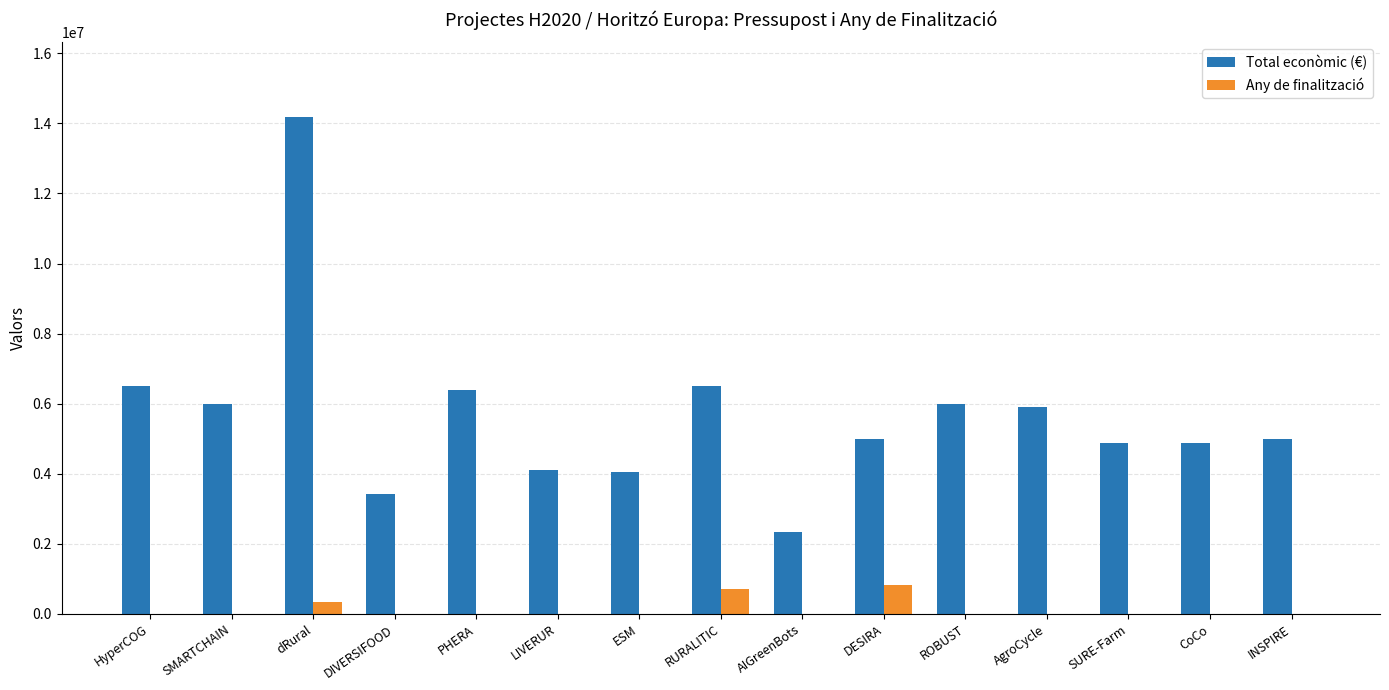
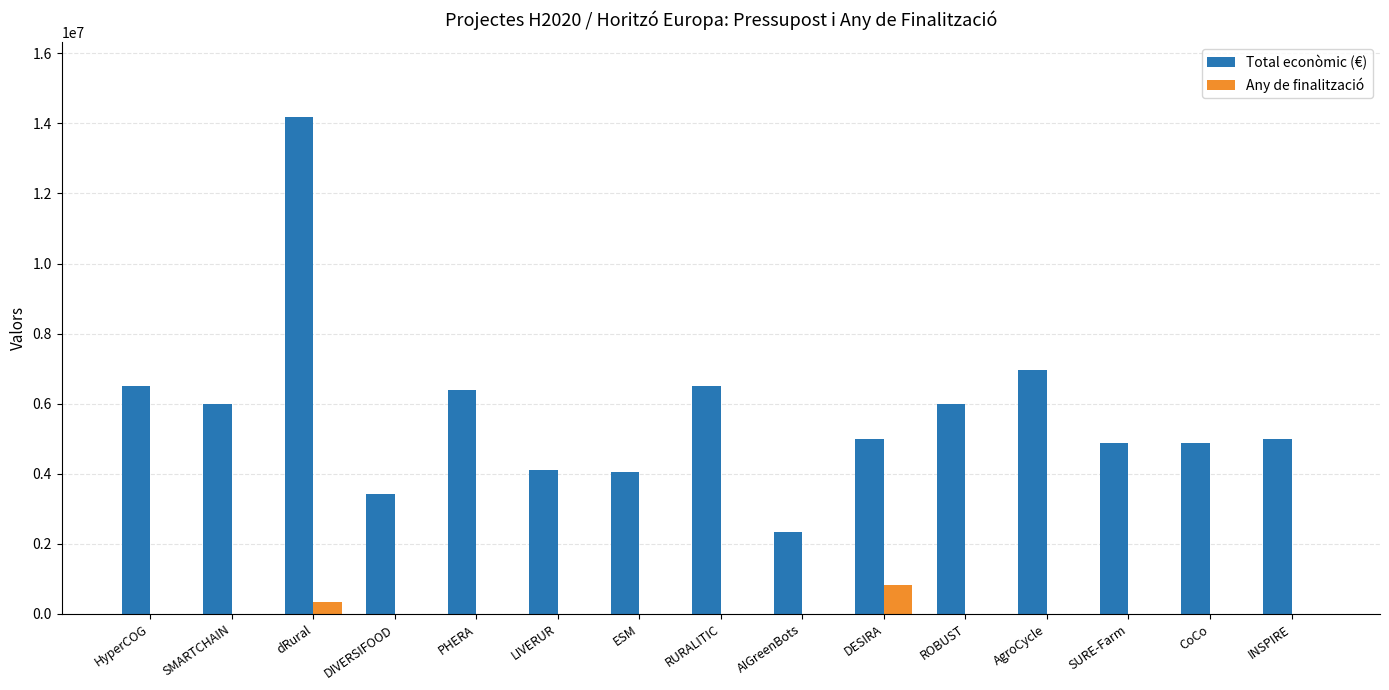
Any de finalització, RURALITIC: 700000 -> 0
Total econòmic (€), AgroCycle: 5900000 -> 7000000
